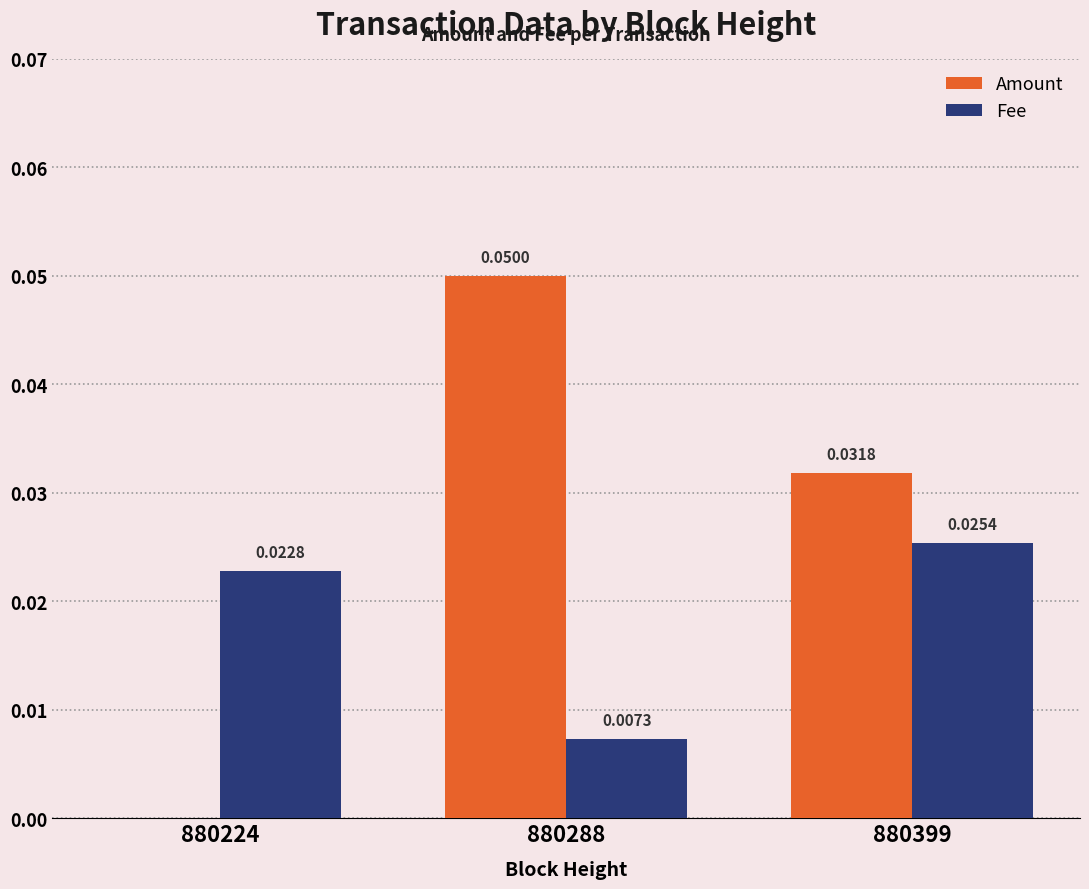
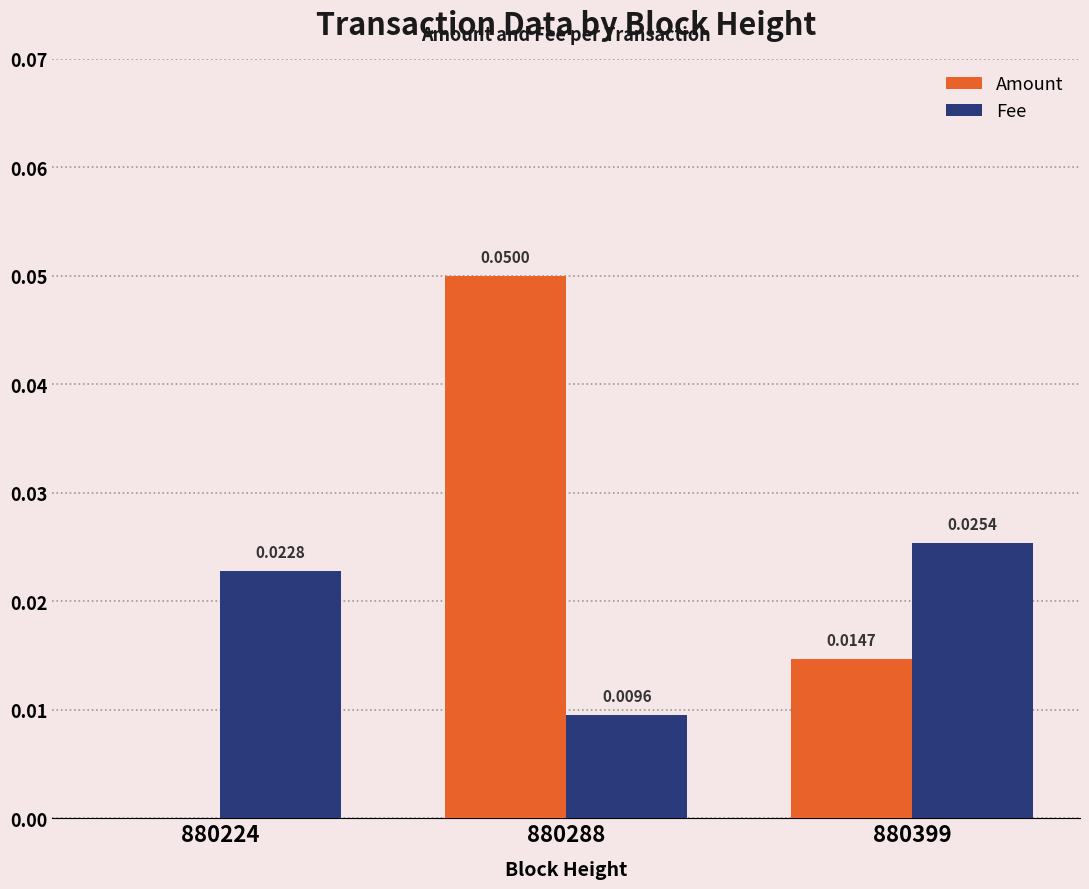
Fee, 880288: 0.0073 -> 0.0096
Amount, 880399: 0.0318 -> 0.0147
